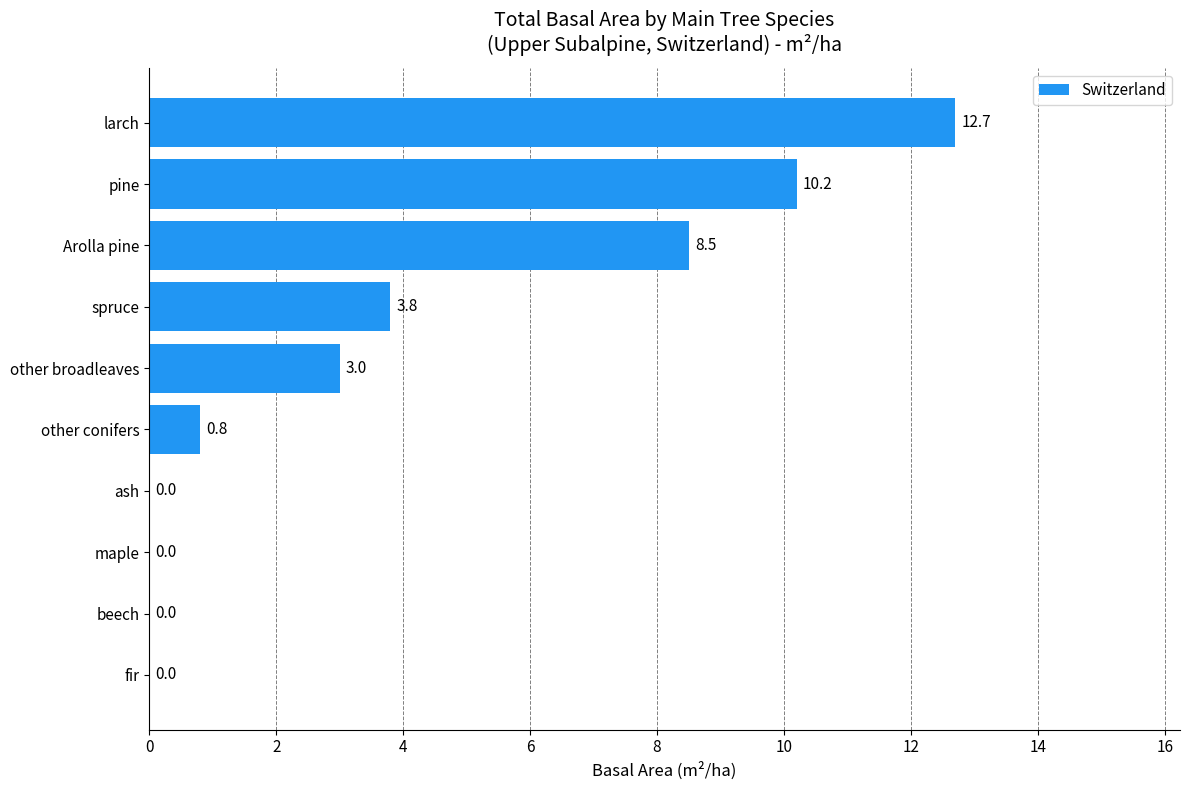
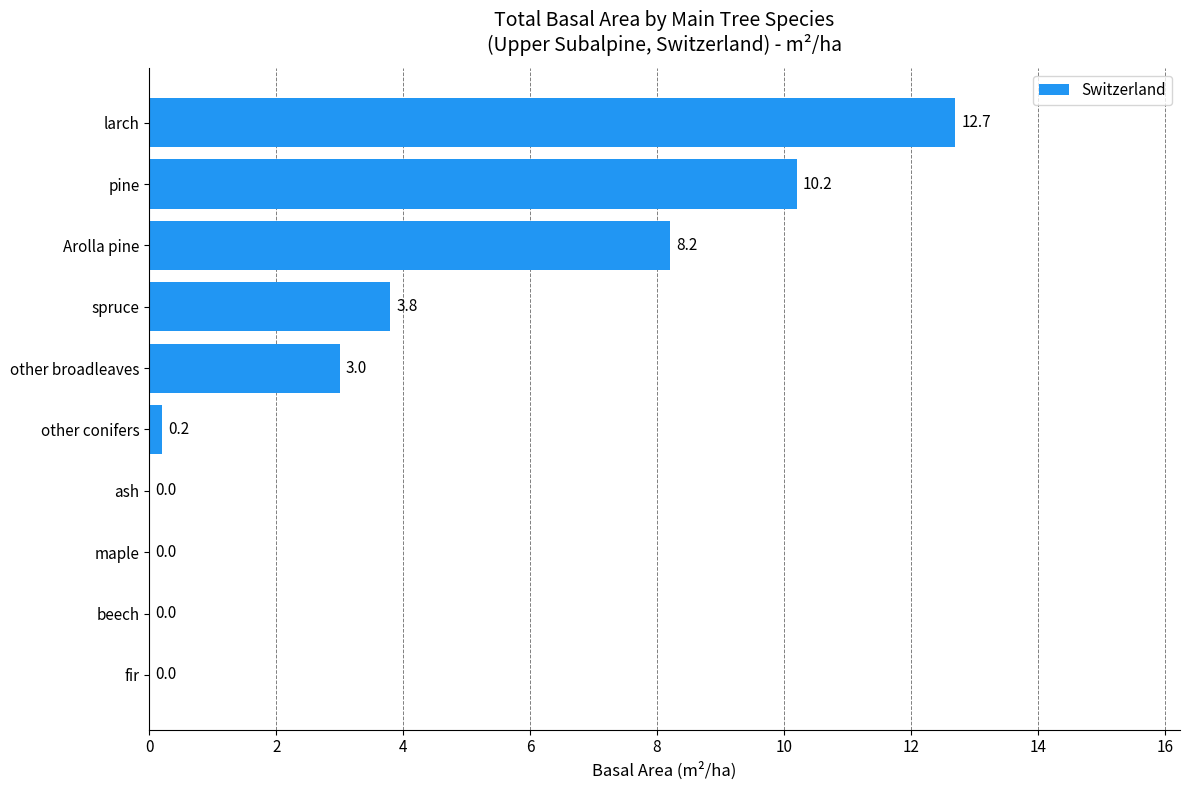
Arolla pine: 8.5 -> 8.2
other conifers: 0.8 -> 0.2
